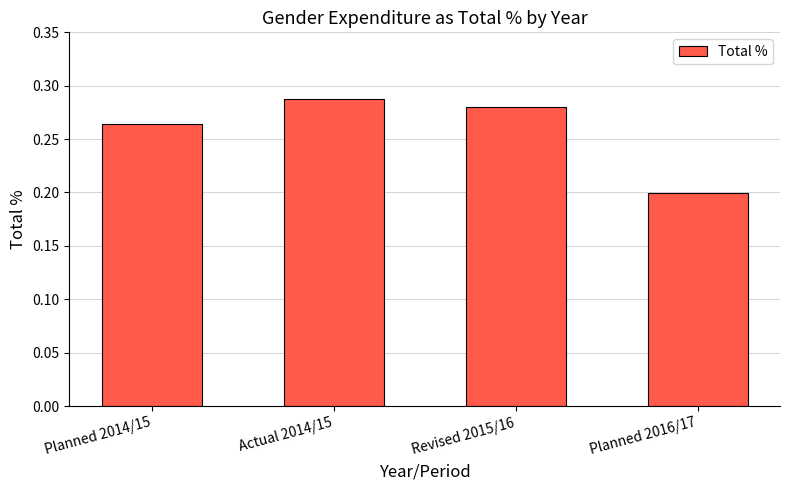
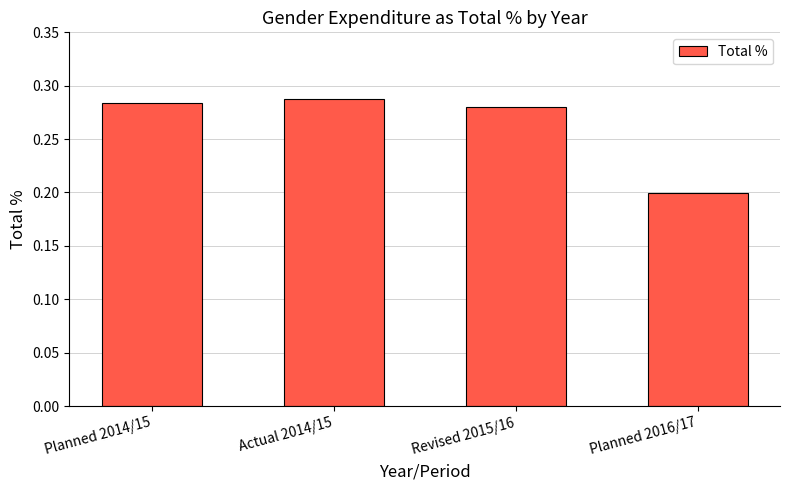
Planned 2014/15: 0.265 -> 0.283
